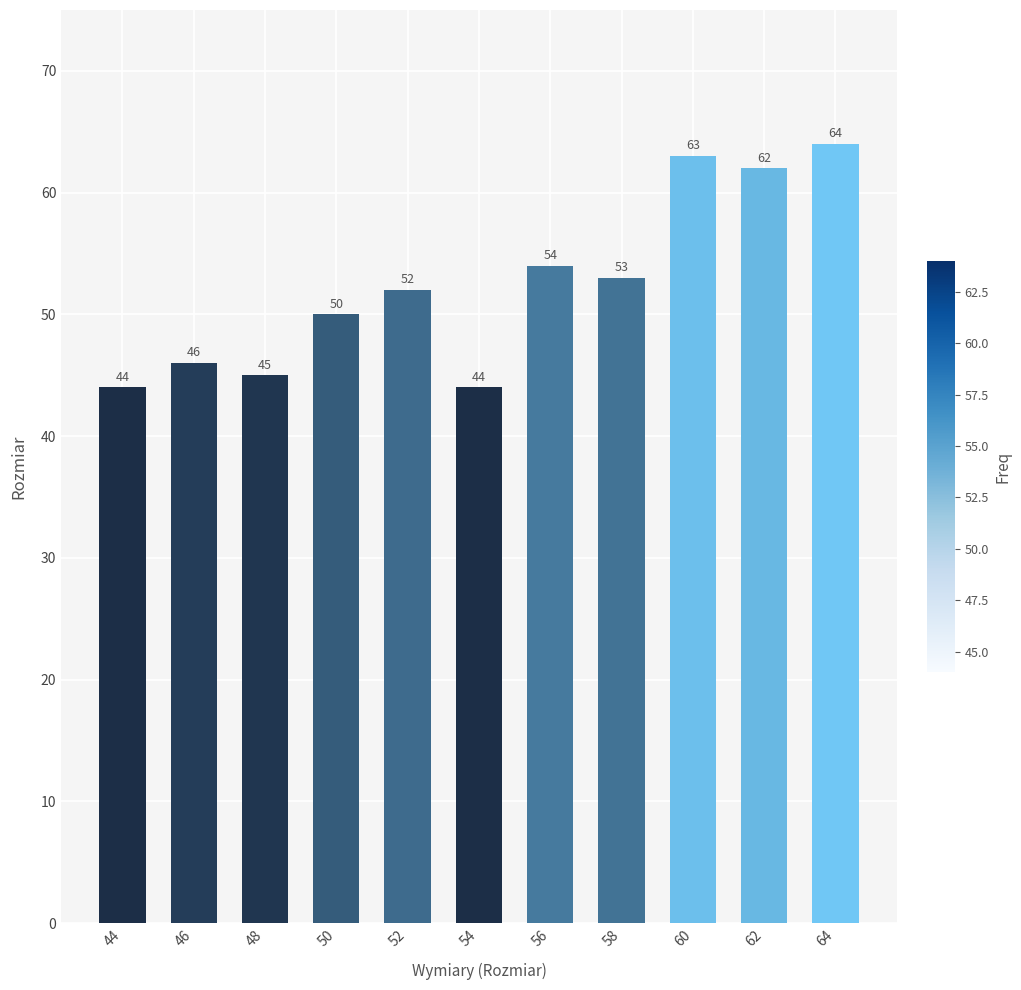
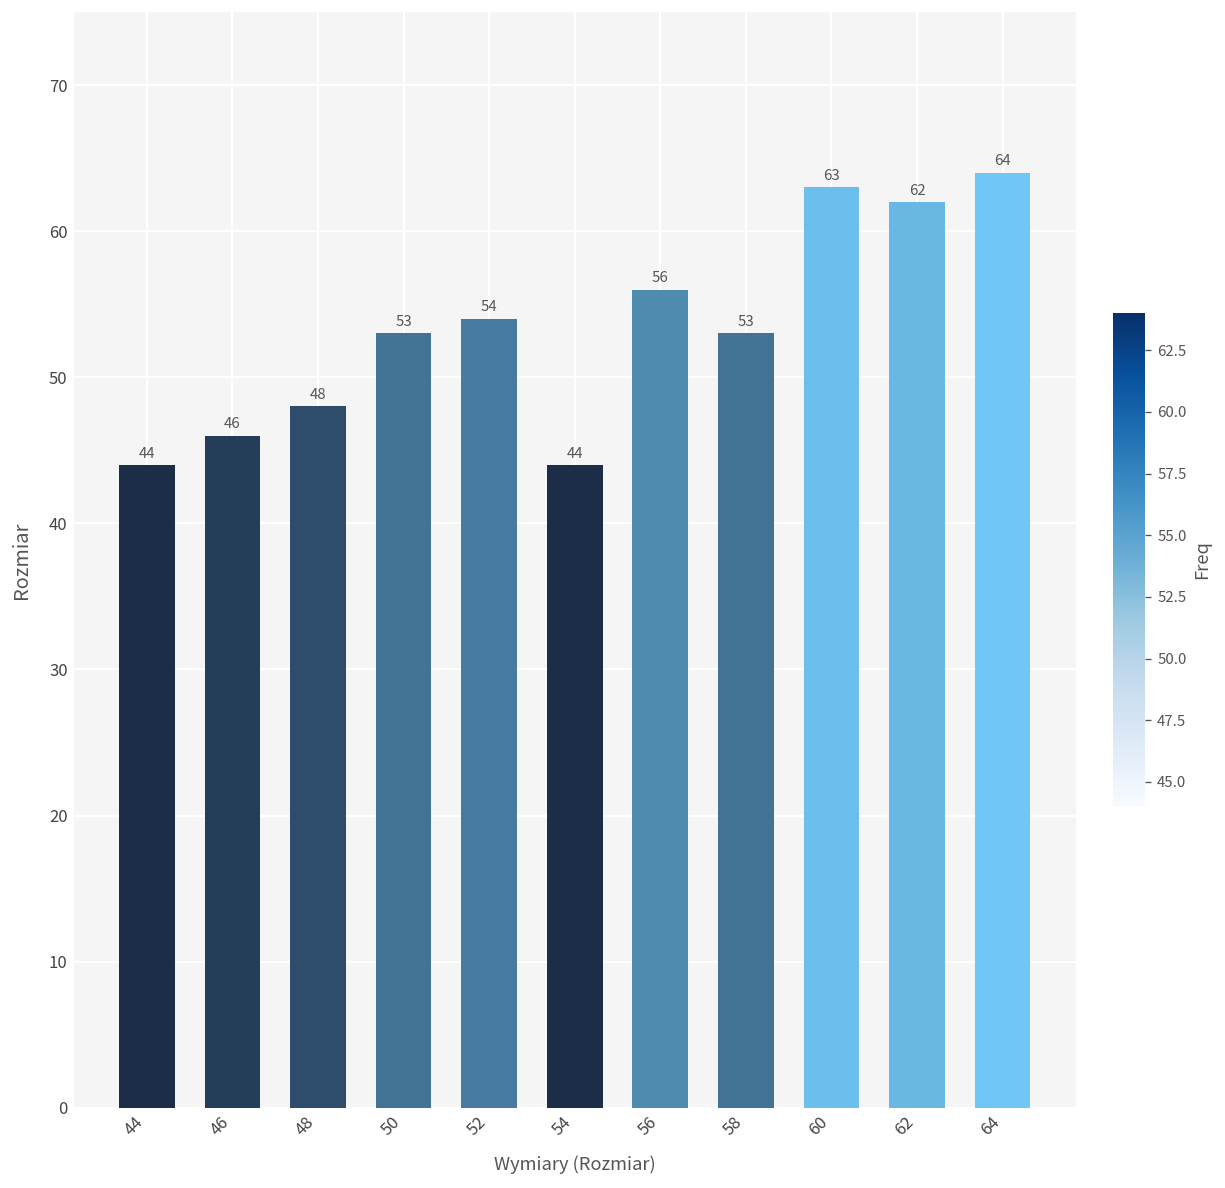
48: 45 -> 48
50: 50 -> 53
52: 52 -> 54
56: 54 -> 56
